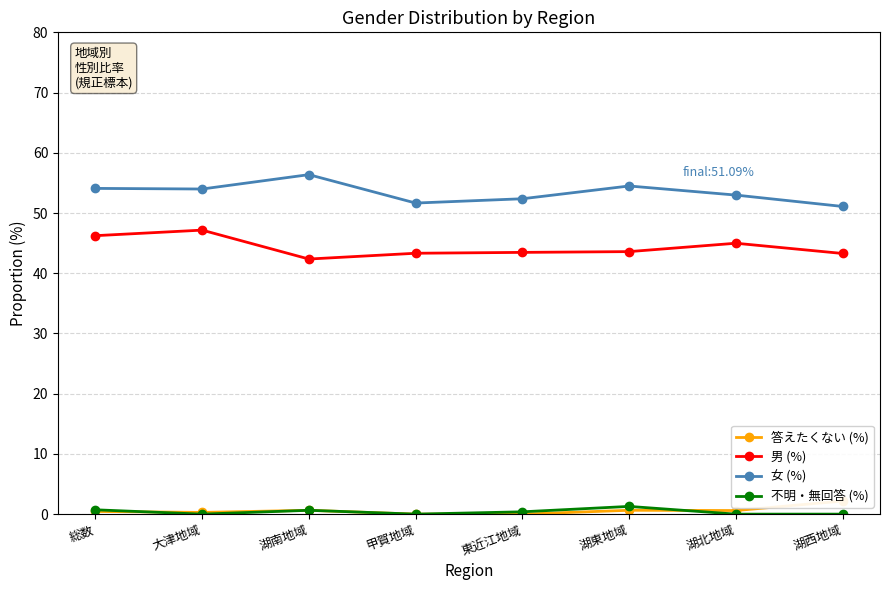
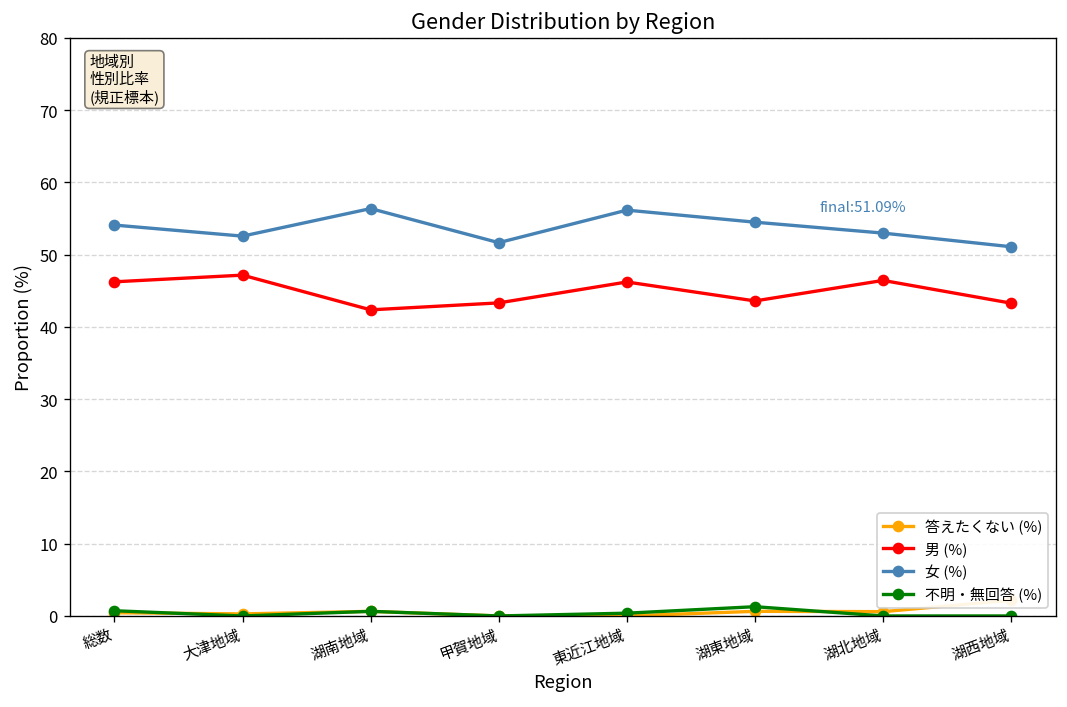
女 (%), 大津地域: 54 -> 53
男 (%), 東近江地域: 43 -> 46
女 (%), 東近江地域: 52 -> 56
男 (%), 湖北地域: 45 -> 46
